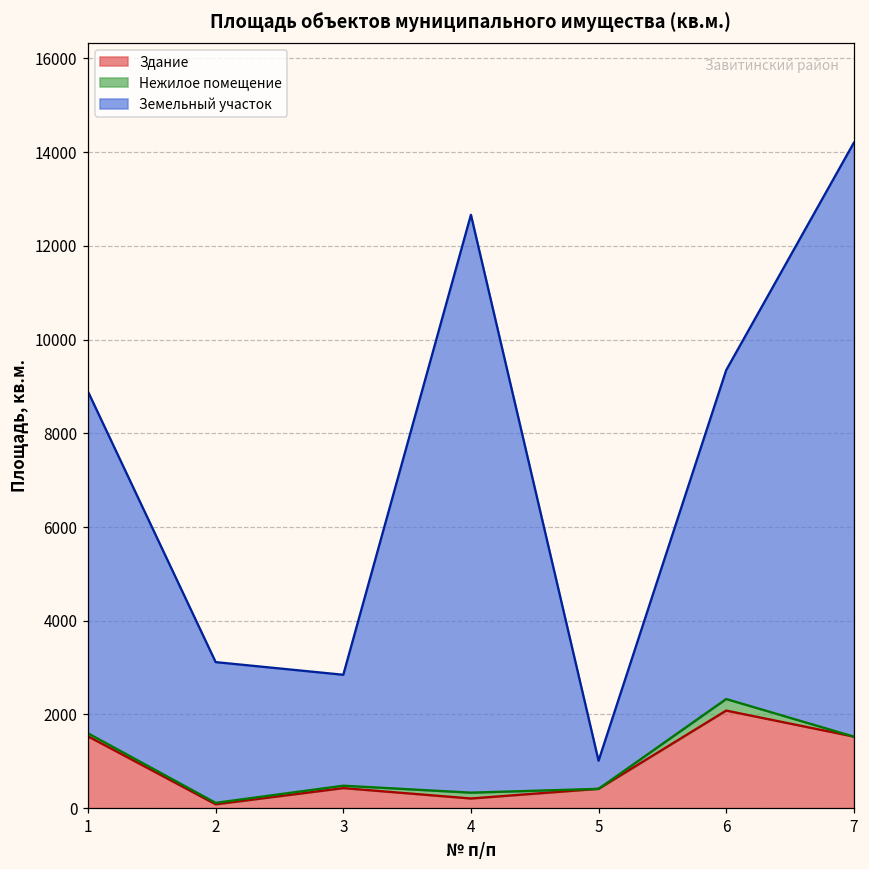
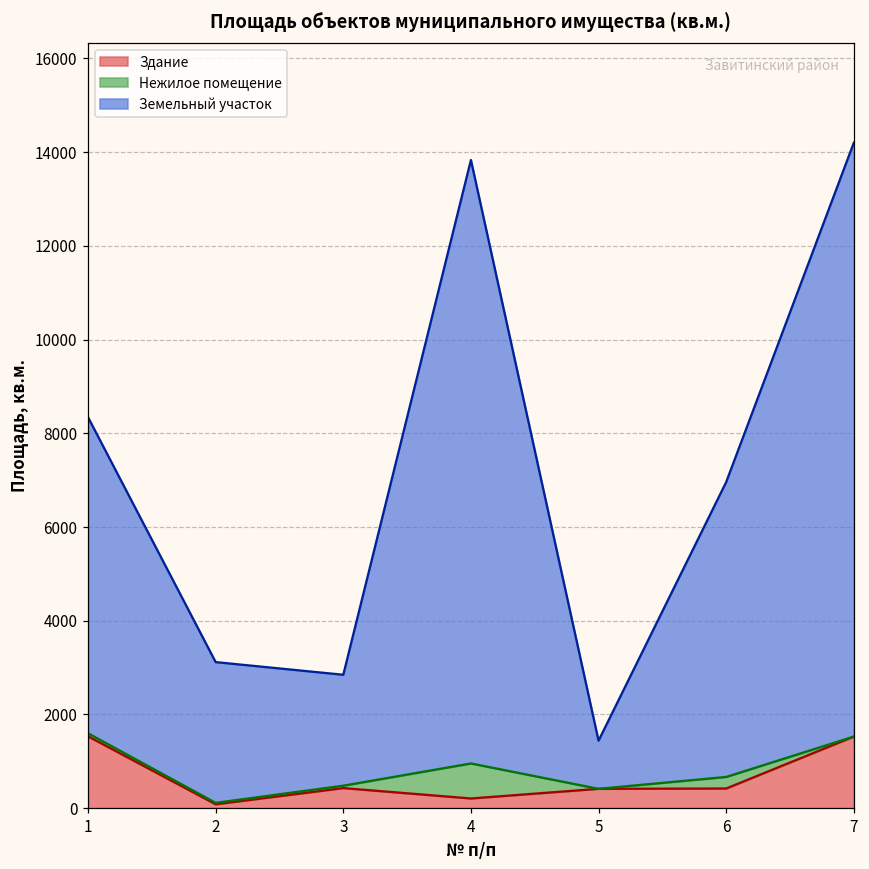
Земельный участок, 1: 7300 -> 6700
Нежилое помещение, 4: 100 -> 700
Земельный участок, 4: 12300 -> 12900
Земельный участок, 5: 600 -> 1000
Здание, 6: 2100 -> 400
Земельный участок, 6: 7000 -> 6300
